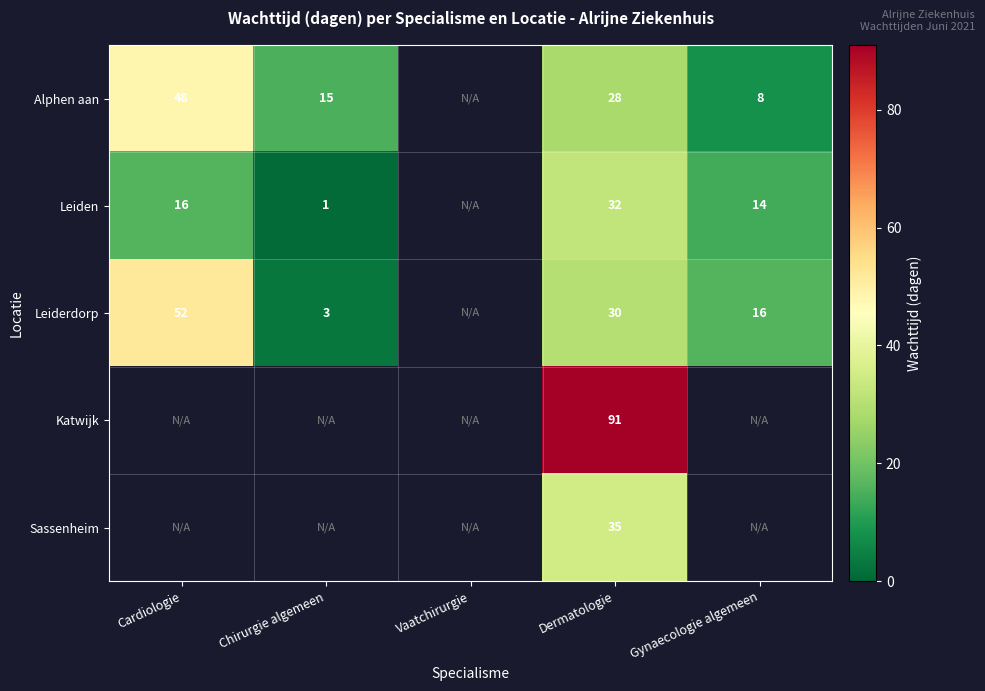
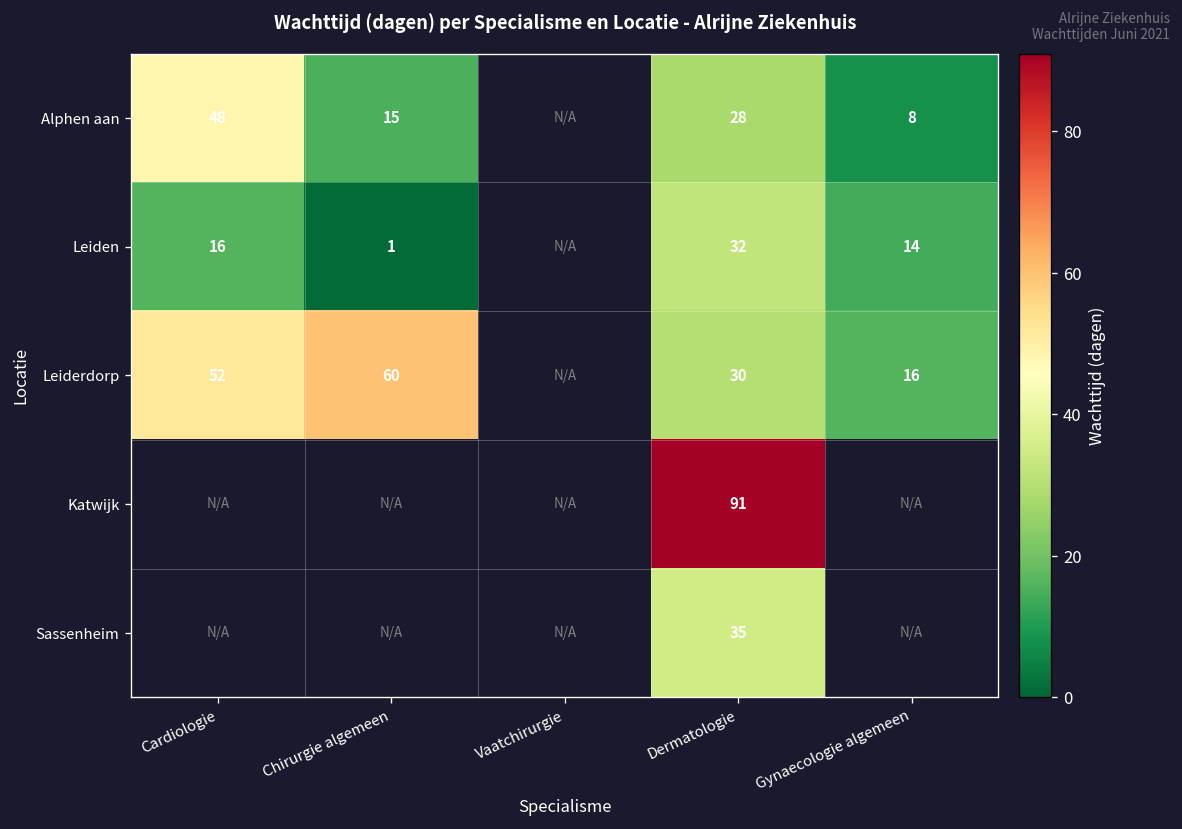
Leiderdorp, Chirurgie algemeen: 3 -> 60
